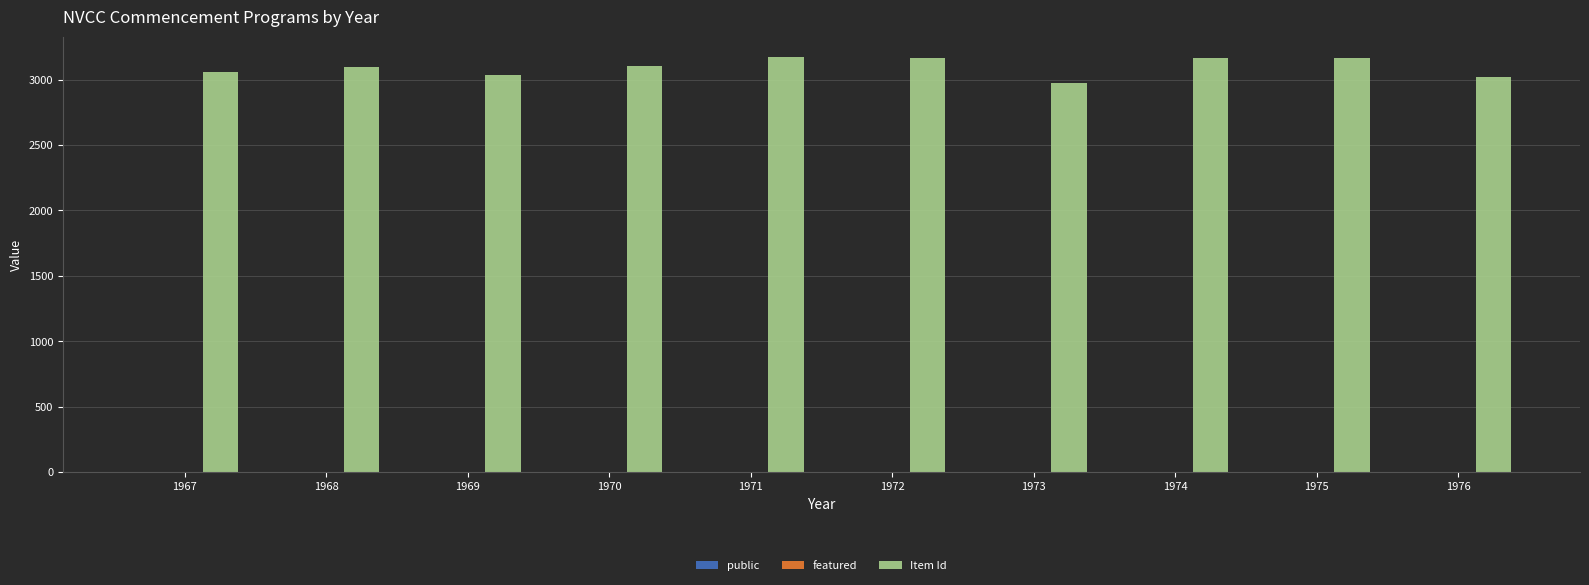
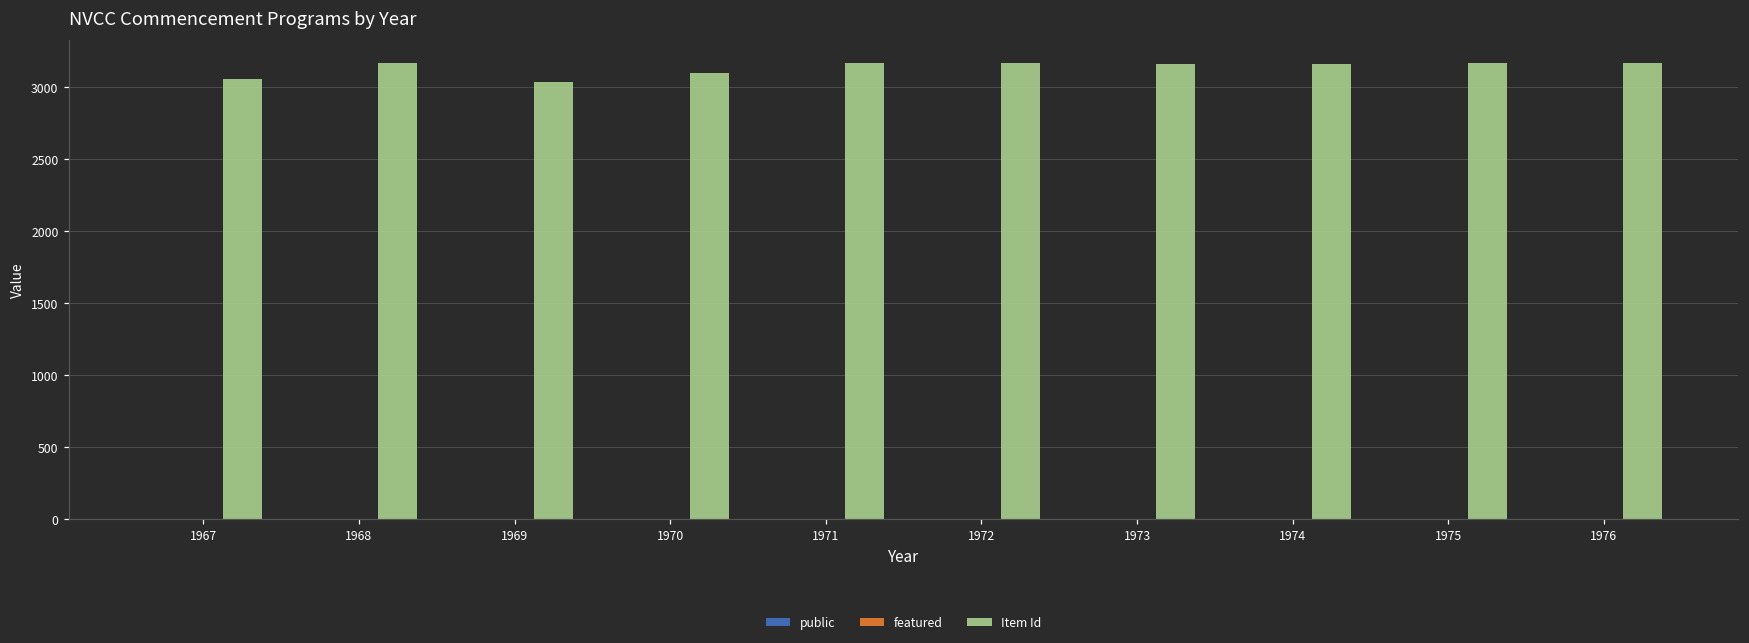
Item Id, 1968: 3100 -> 3160
Item Id, 1973: 2970 -> 3160
Item Id, 1976: 3020 -> 3170
